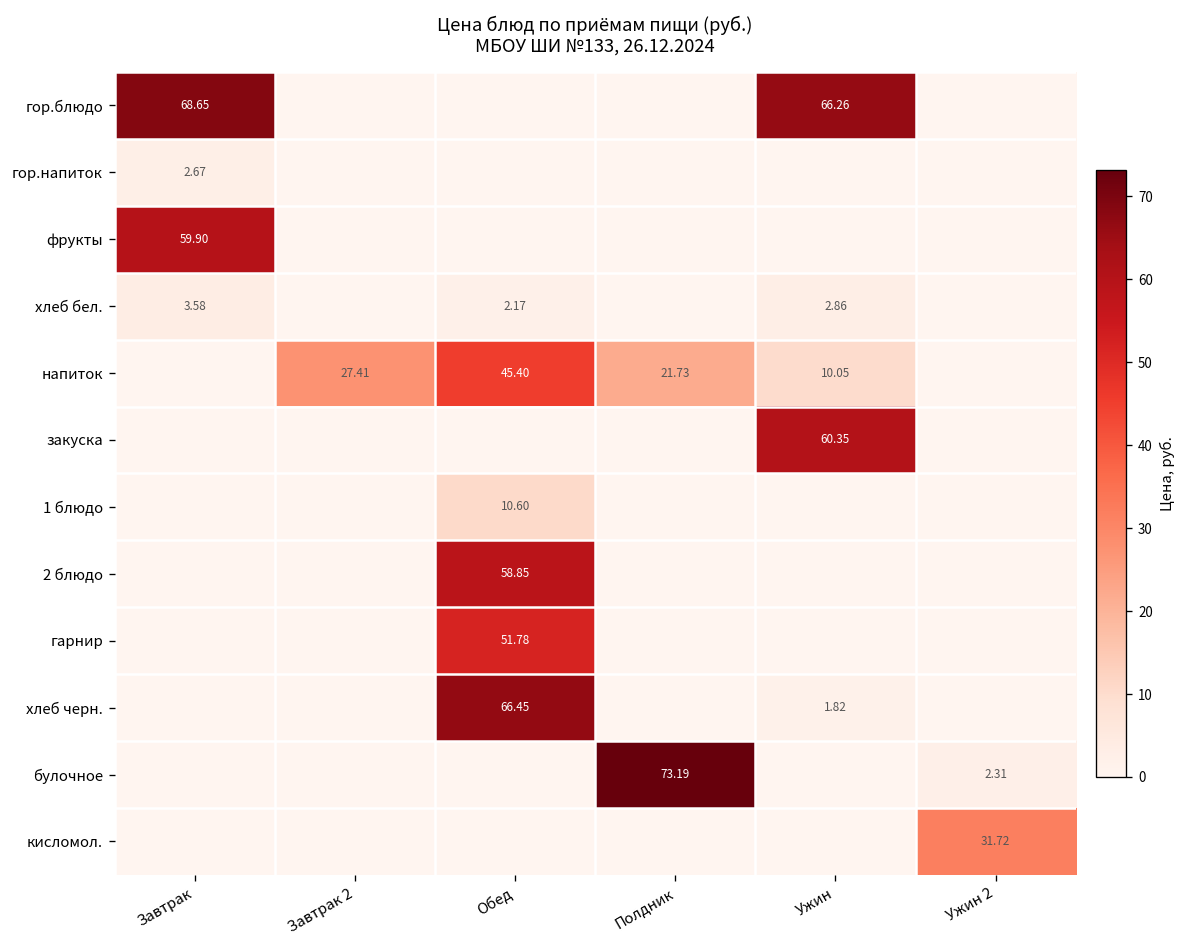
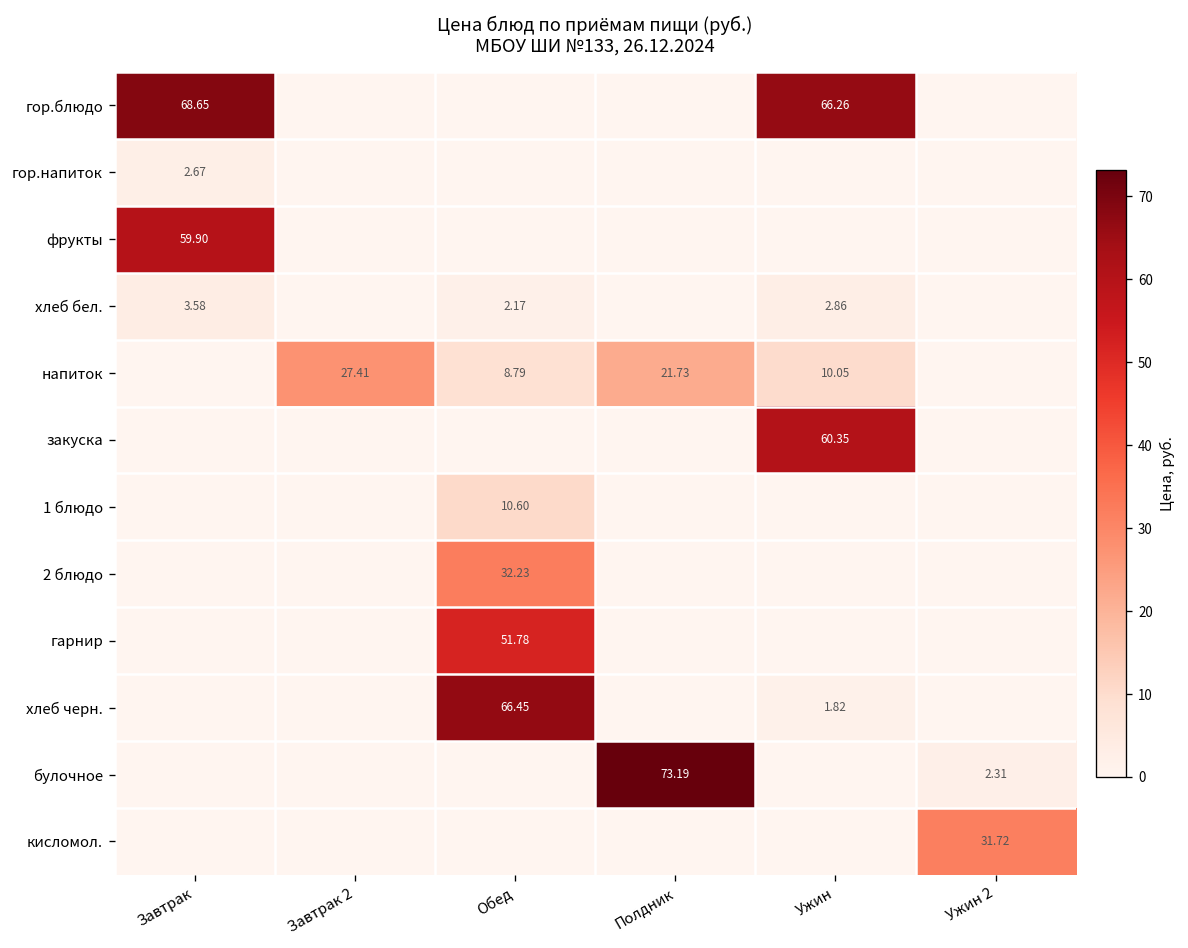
напиток, Обед: 45.40 -> 8.79
2 блюдо, Обед: 58.85 -> 32.23
